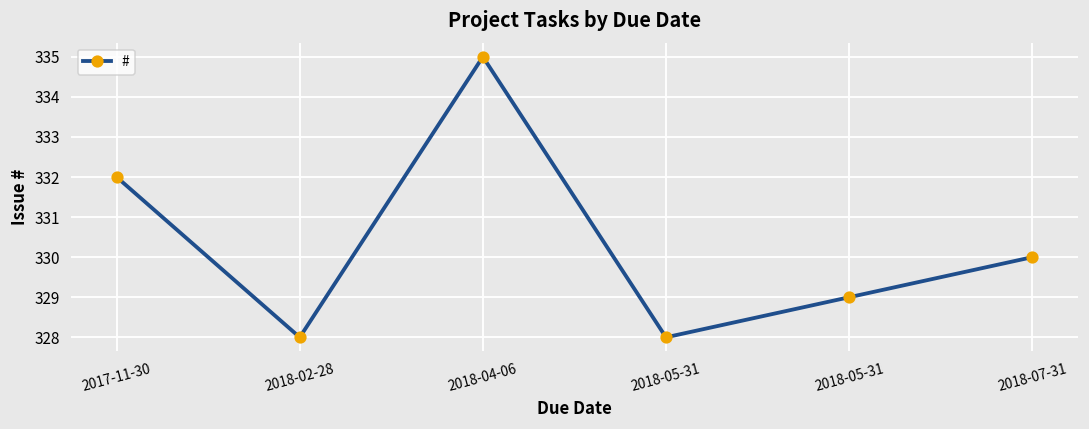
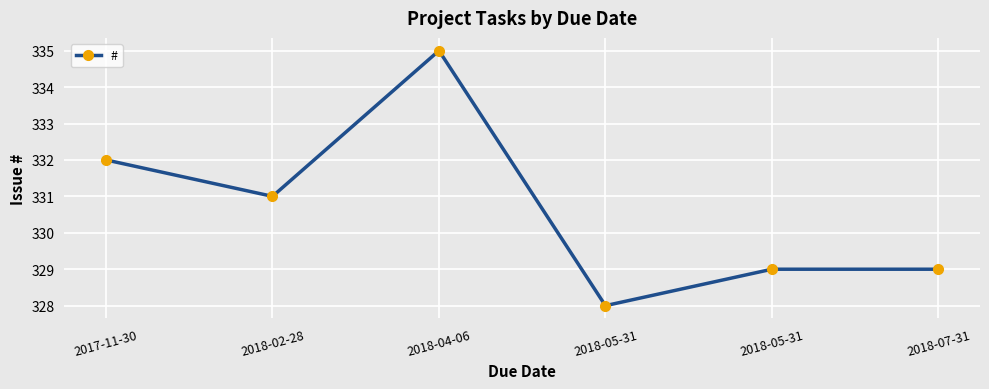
2018-02-28: 328 -> 331
2018-07-31: 330 -> 329
